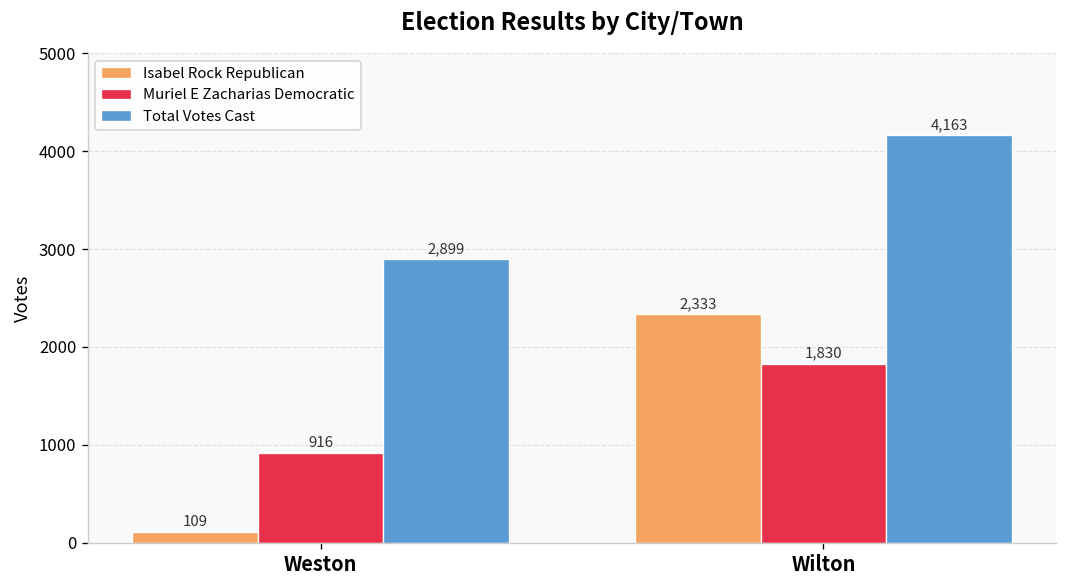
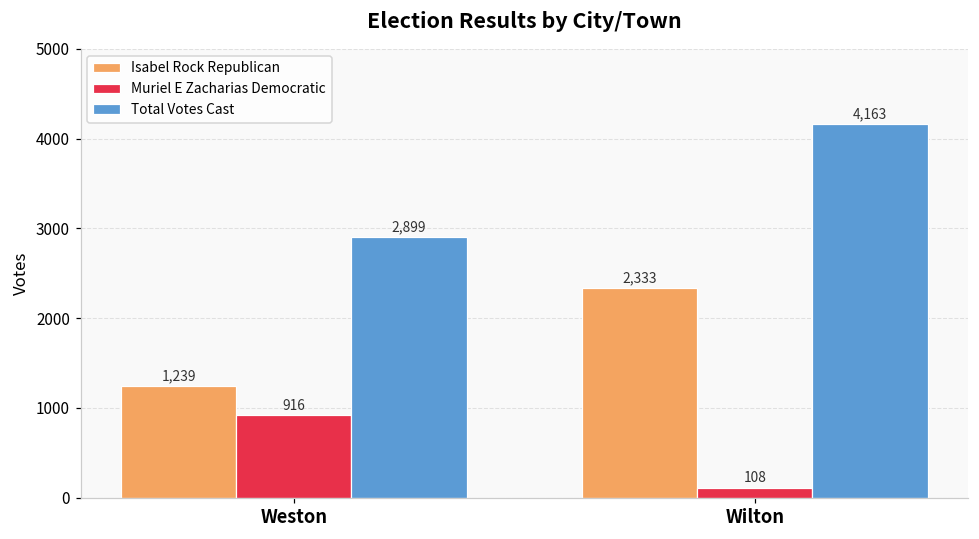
Isabel Rock Republican, Weston: 109 -> 1,239
Muriel E Zacharias Democratic, Wilton: 1,830 -> 108
